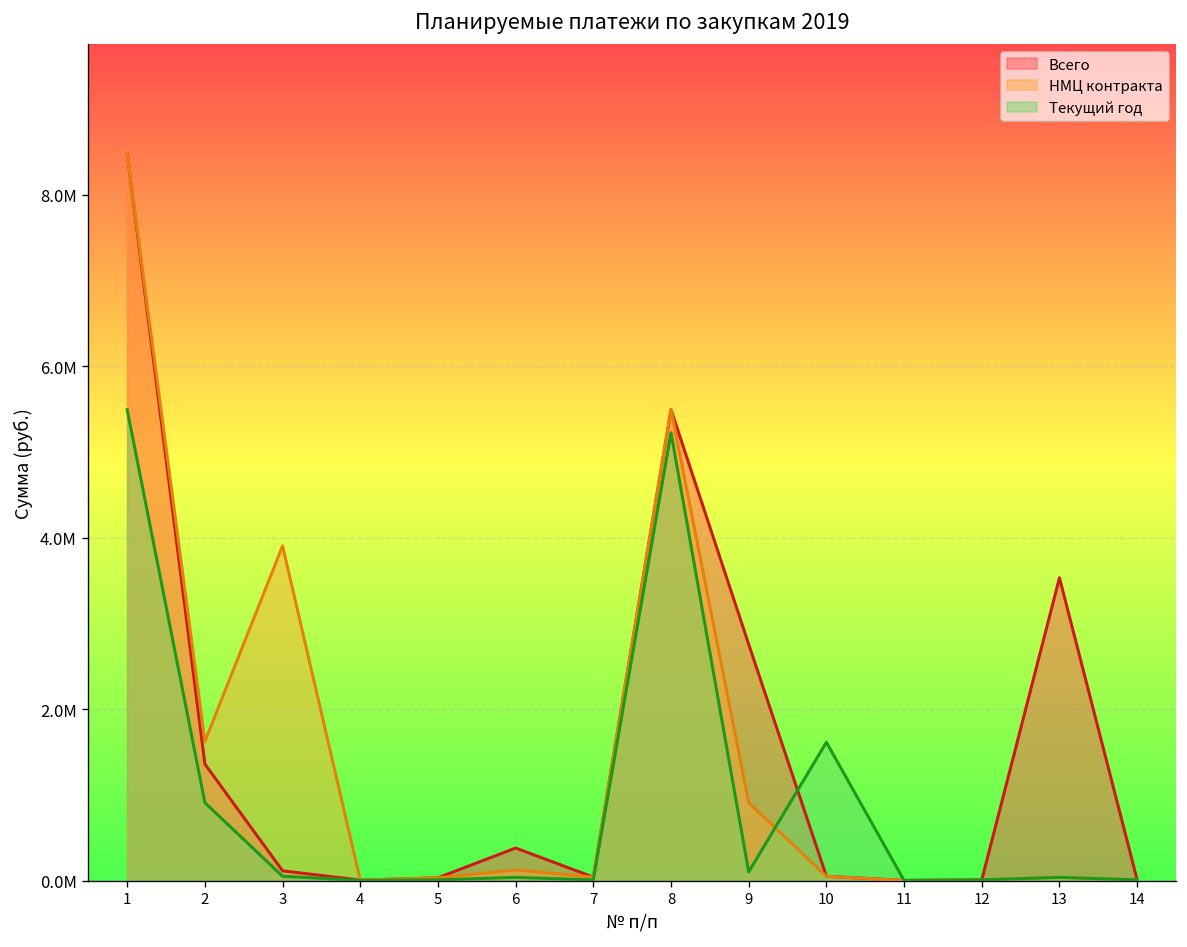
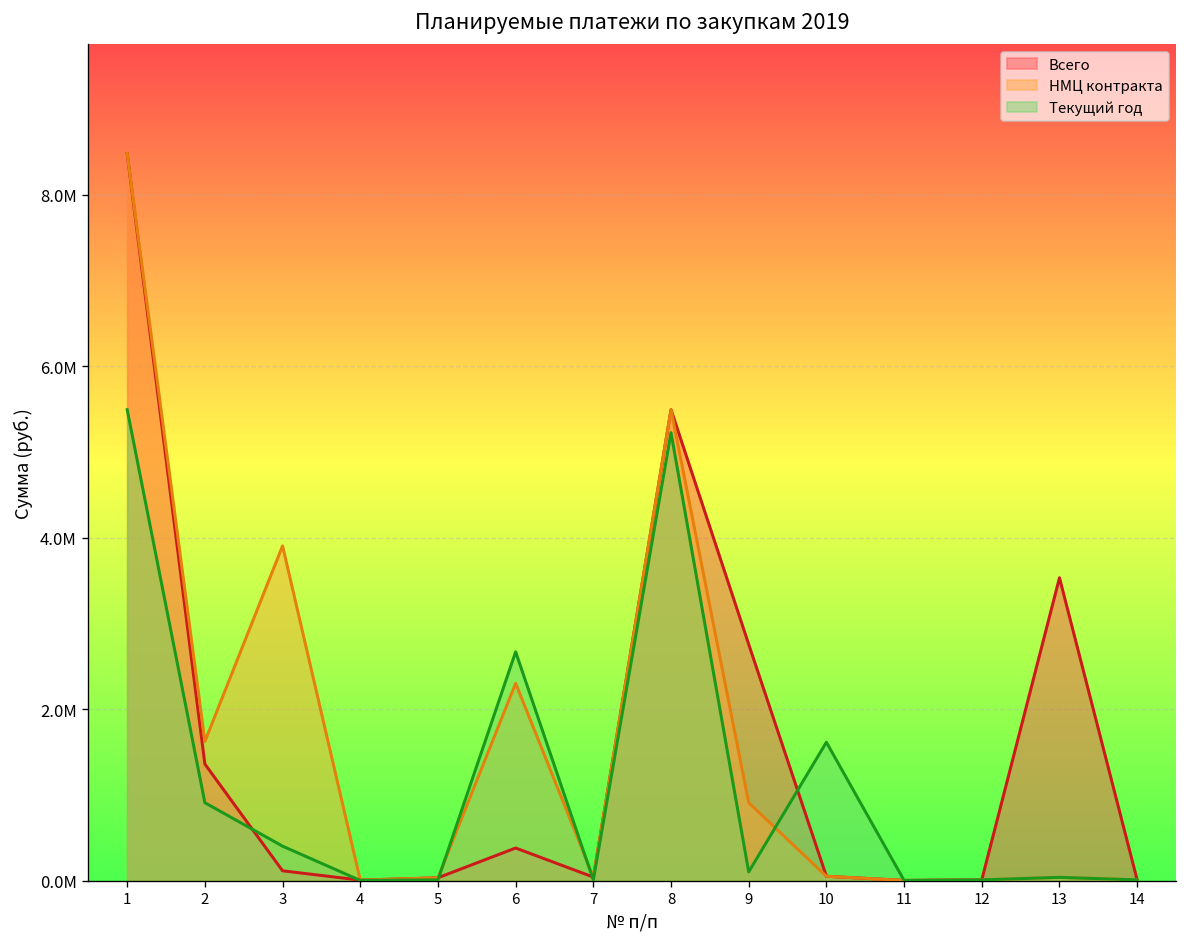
Текущий год, 3: 100000 -> 400000
НМЦ контракта, 6: 100000 -> 2300000
Текущий год, 6: 0 -> 2700000
